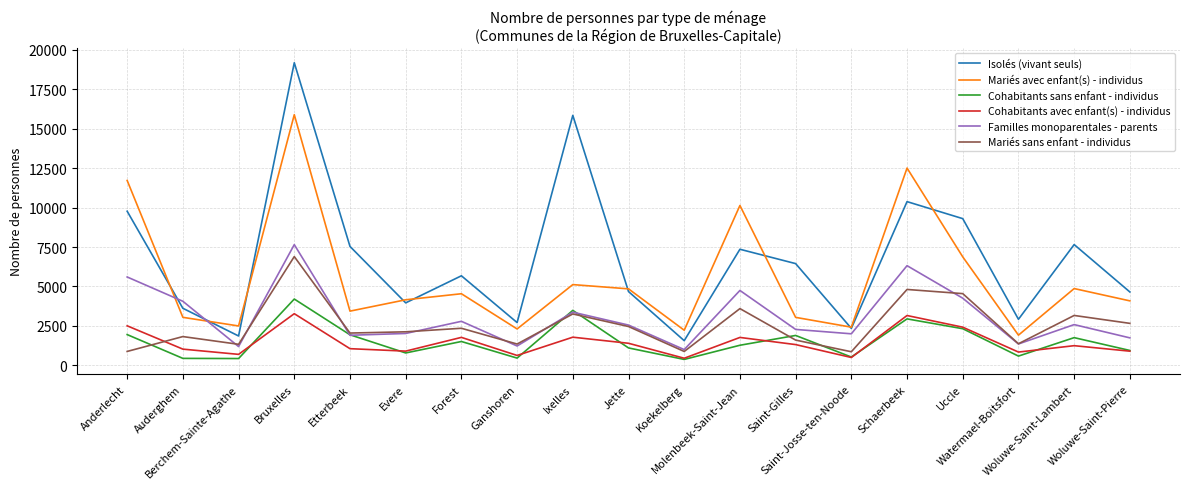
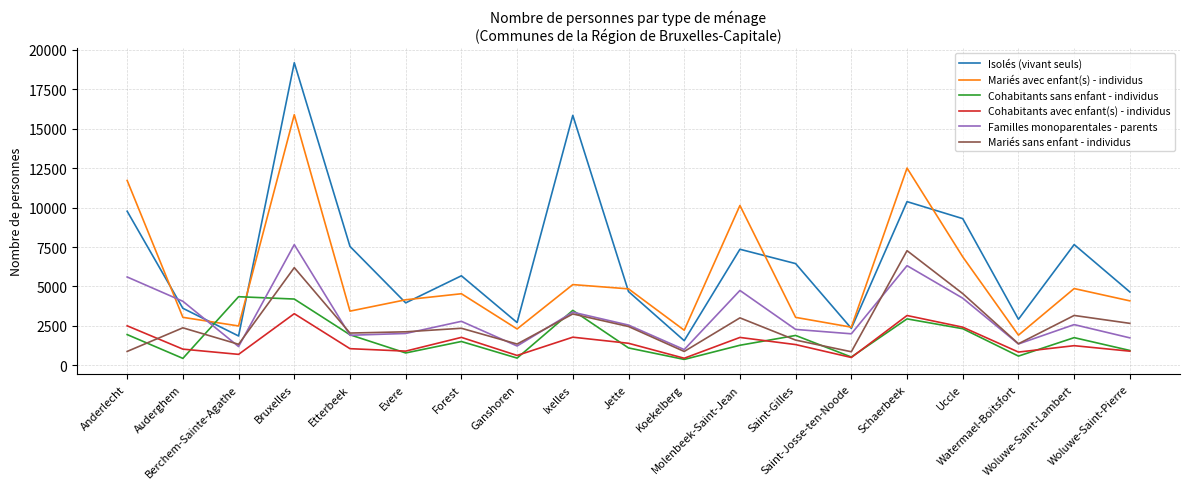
Mariés sans enfant - individus, Auderghem: 1800 -> 2400
Cohabitants sans enfant - individus, Berchem-Sainte-Agathe: 400 -> 4400
Mariés sans enfant - individus, Bruxelles: 6900 -> 6200
Mariés sans enfant - individus, Molenbeek-Saint-Jean: 3600 -> 3000
Mariés sans enfant - individus, Schaerbeek: 4800 -> 7300
